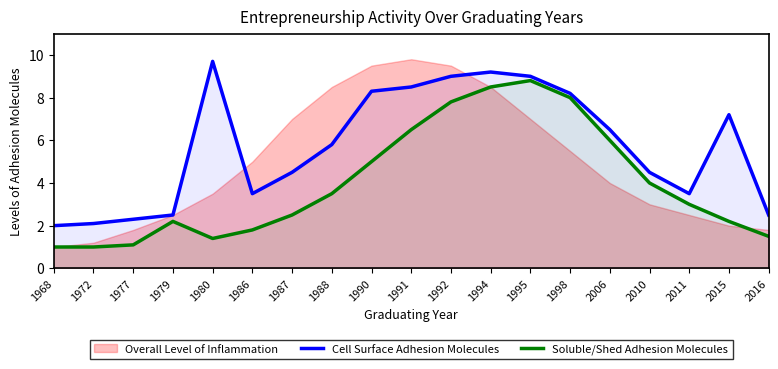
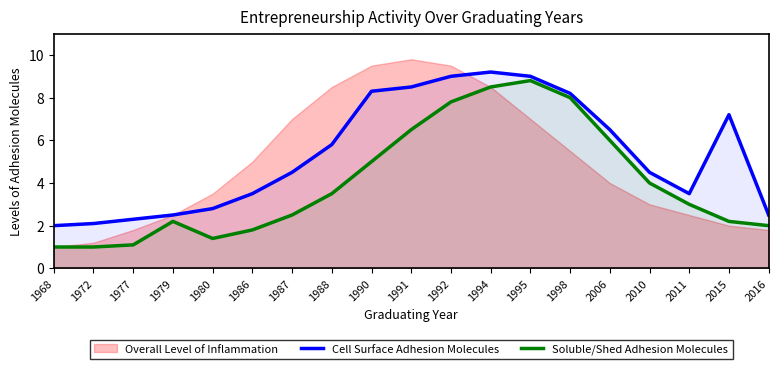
Cell Surface Adhesion Molecules, 1980: 9.7 -> 2.8
Soluble/Shed Adhesion Molecules, 2016: 1.5 -> 2.0
